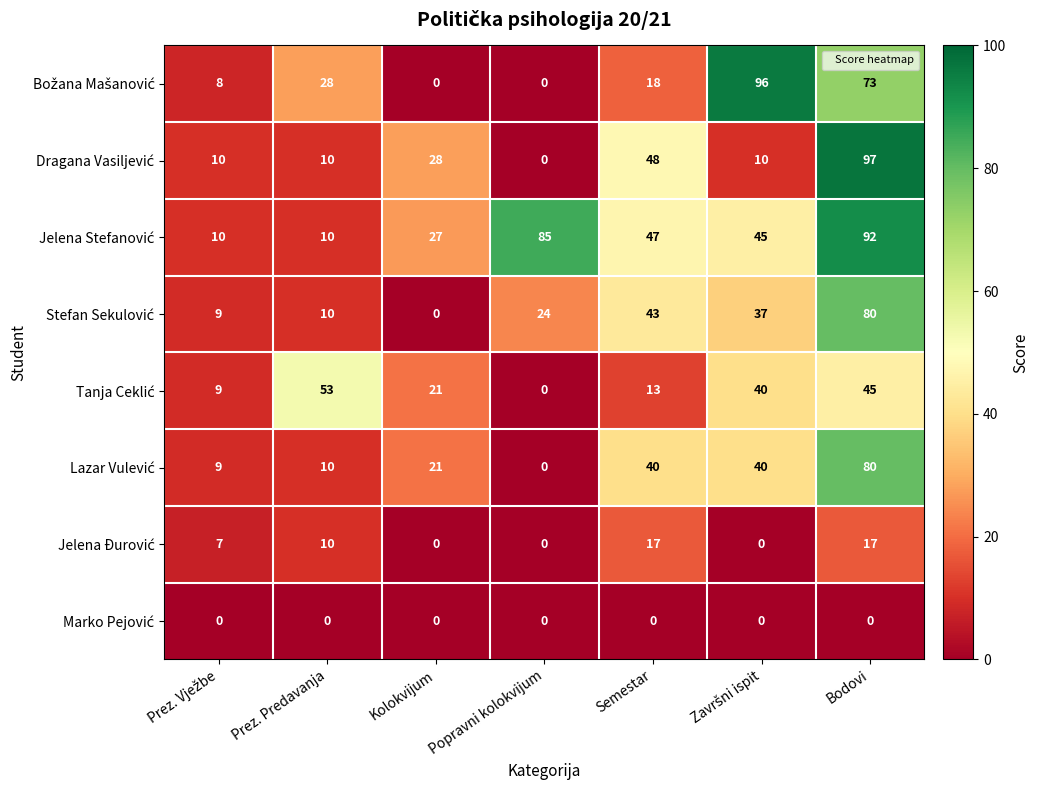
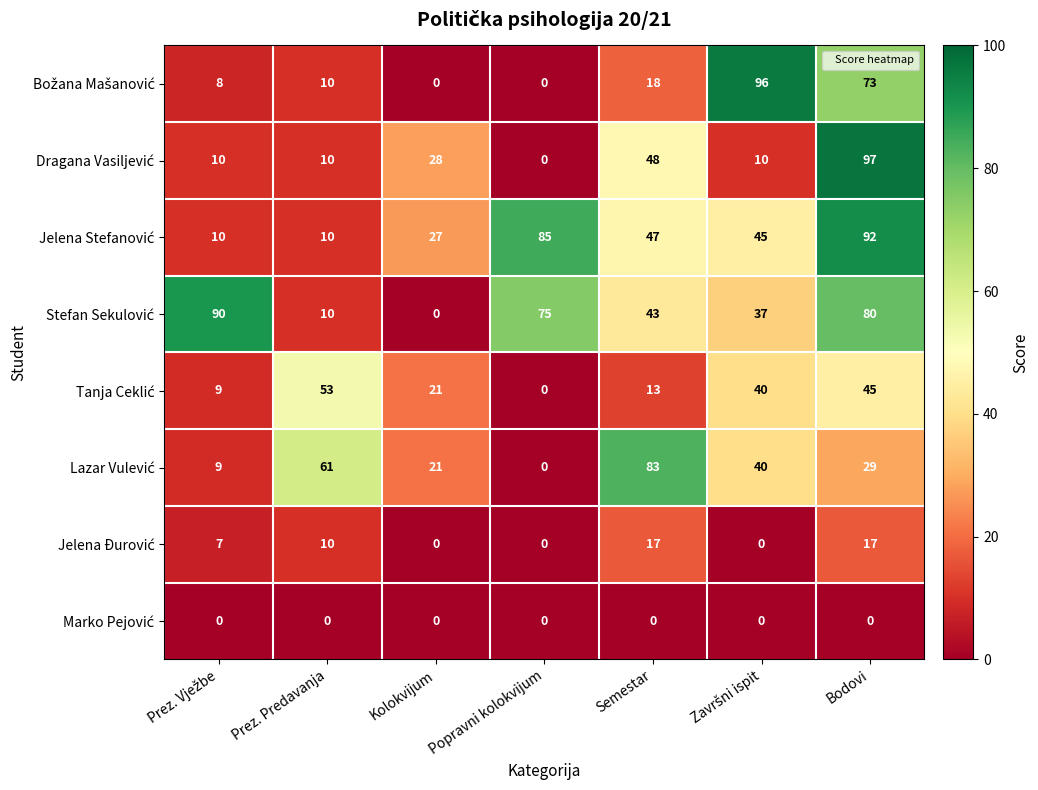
Božana Mašanović, Prez. Predavanja: 28 -> 10
Stefan Sekulović, Prez. Vježbe: 9 -> 90
Stefan Sekulović, Popravni kolokvijum: 24 -> 75
Lazar Vulević, Prez. Predavanja: 10 -> 61
Lazar Vulević, Semestar: 40 -> 83
Lazar Vulević, Bodovi: 80 -> 29
